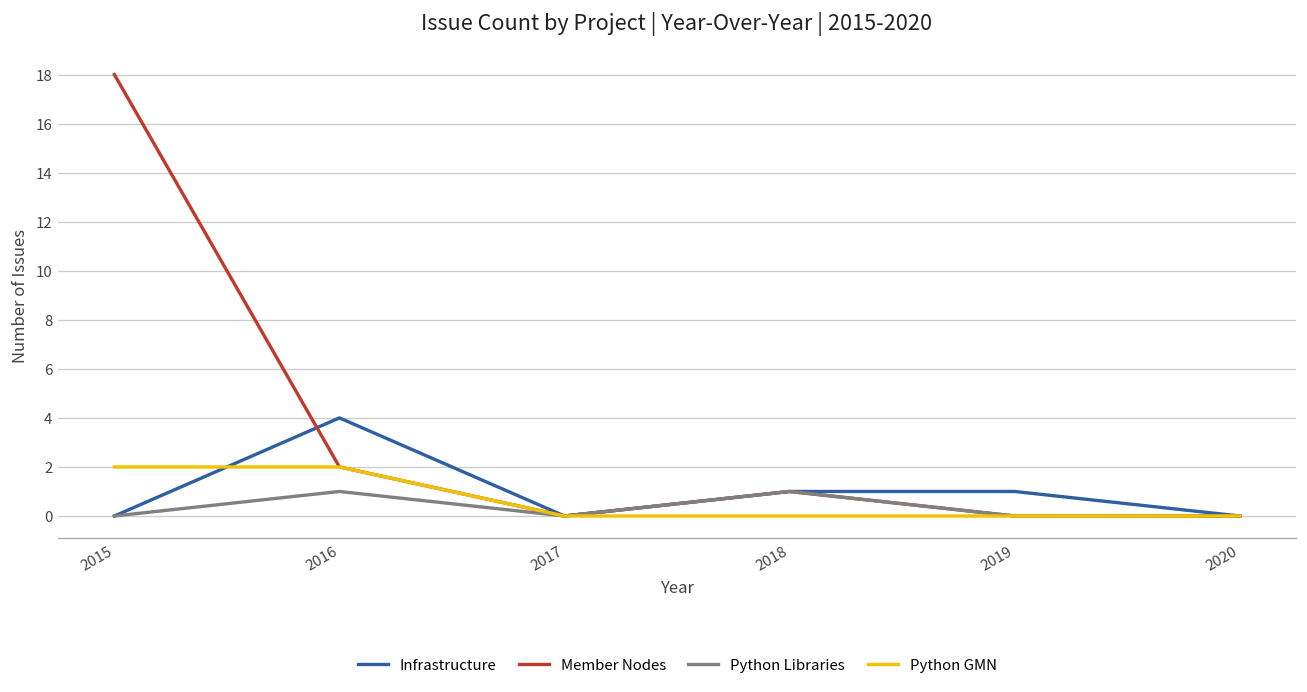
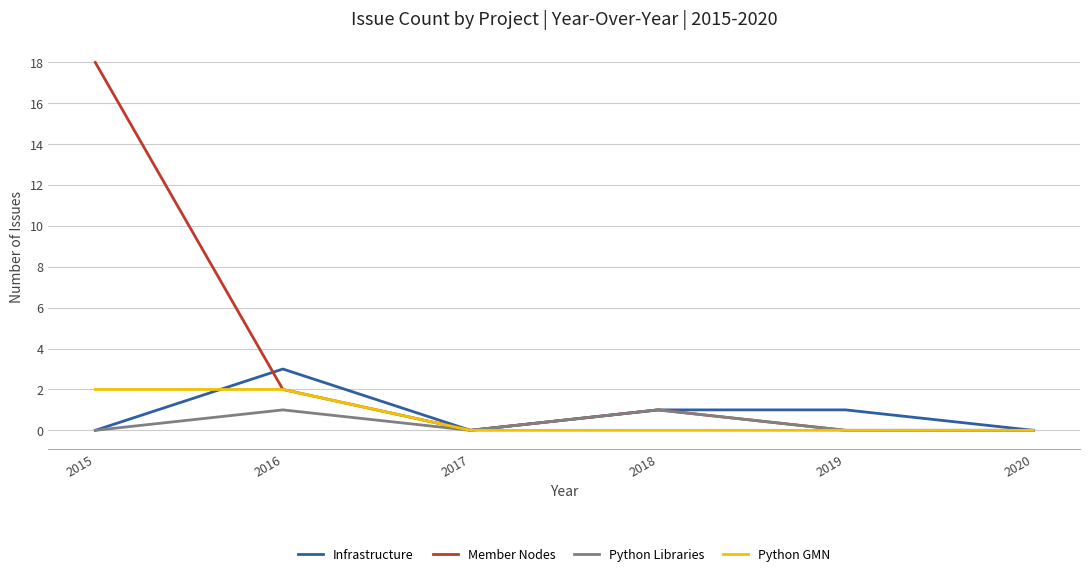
Infrastructure, 2016: 4 -> 3
